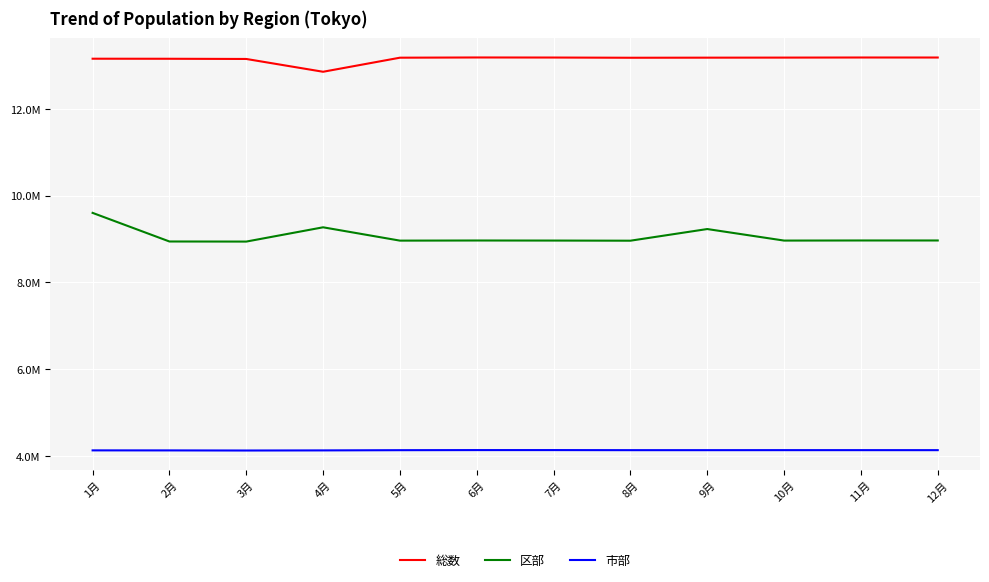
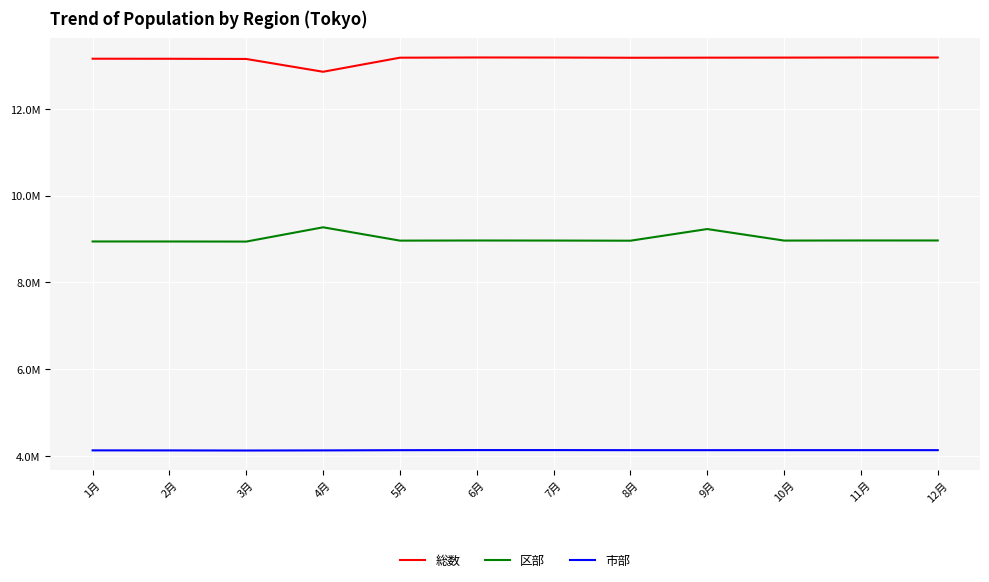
区部, 1月: 9600000 -> 8900000
